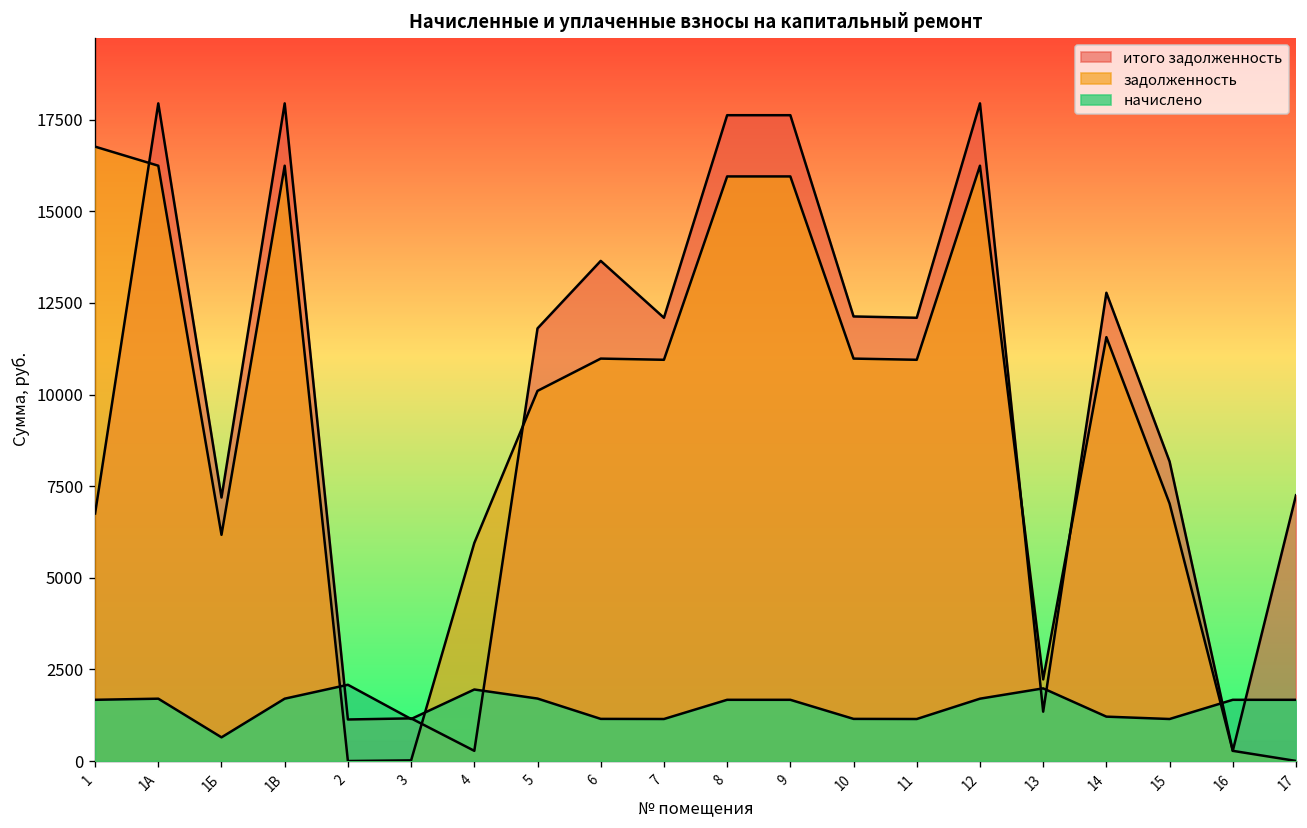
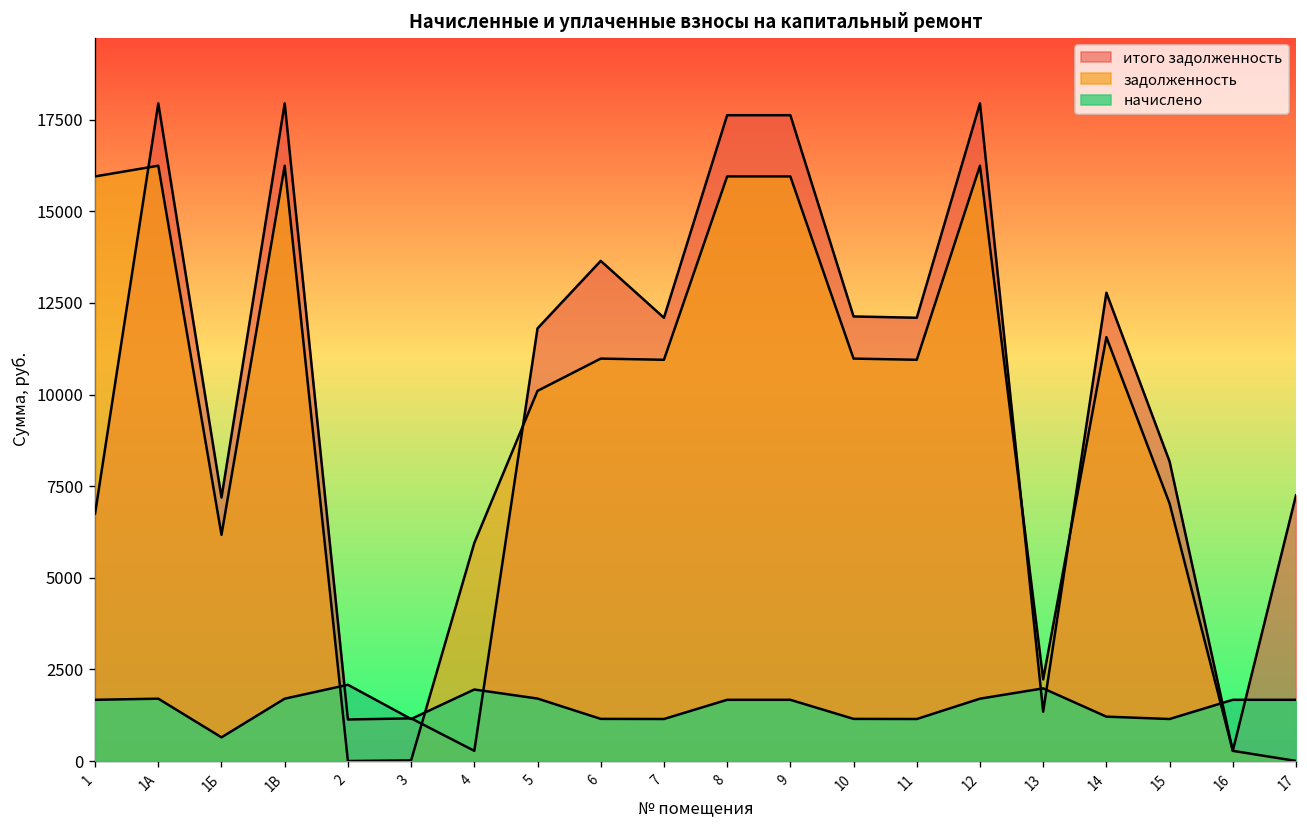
задолженность, 1: 16800 -> 15900
